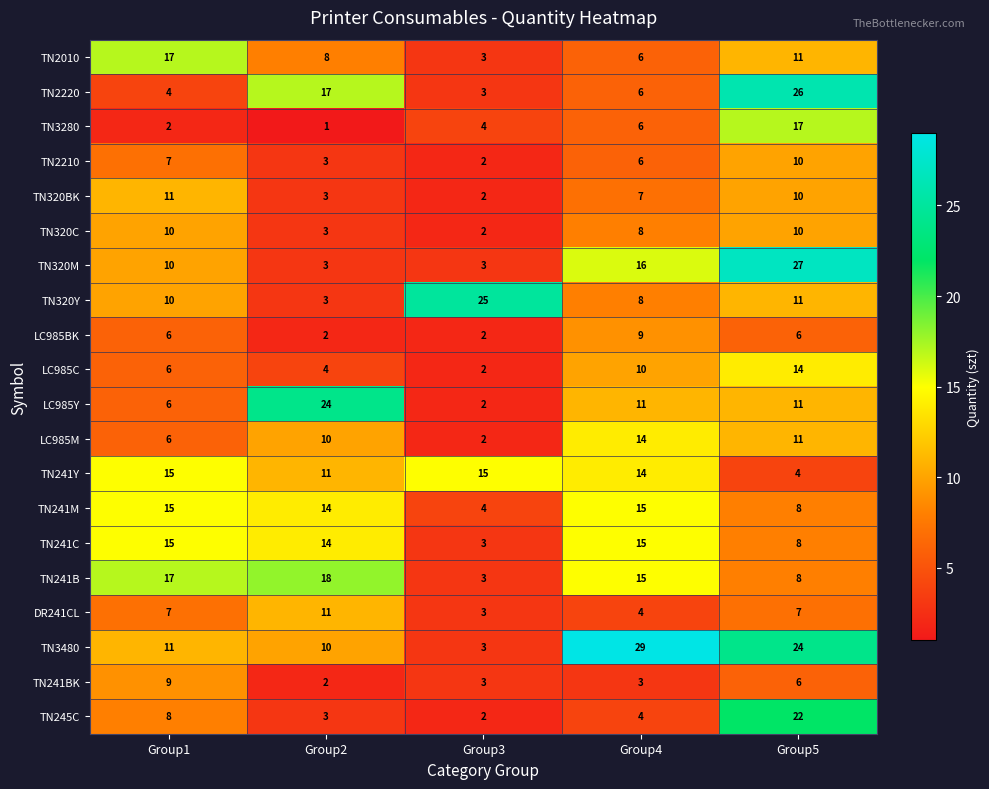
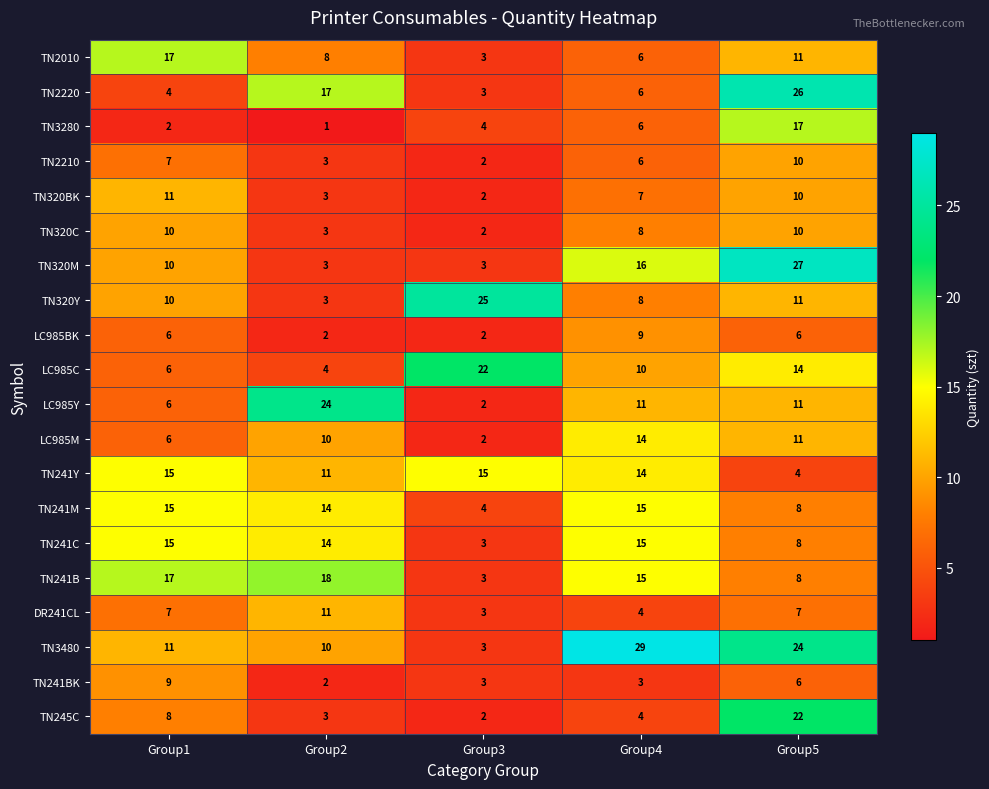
LC985C, Group3: 2 -> 22
